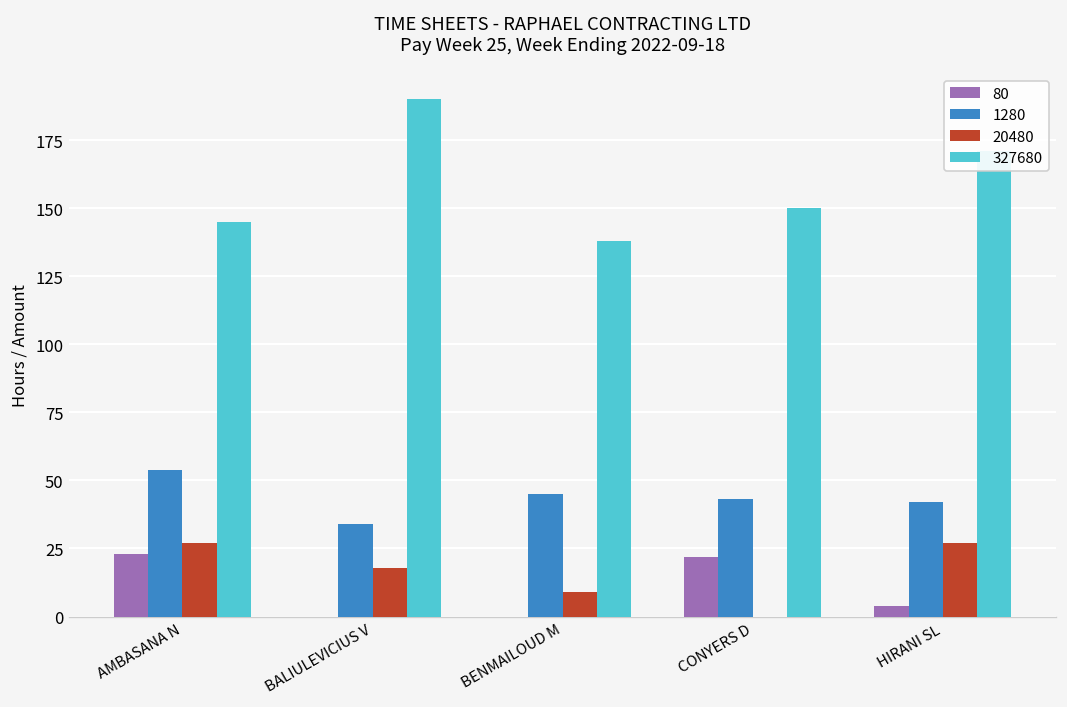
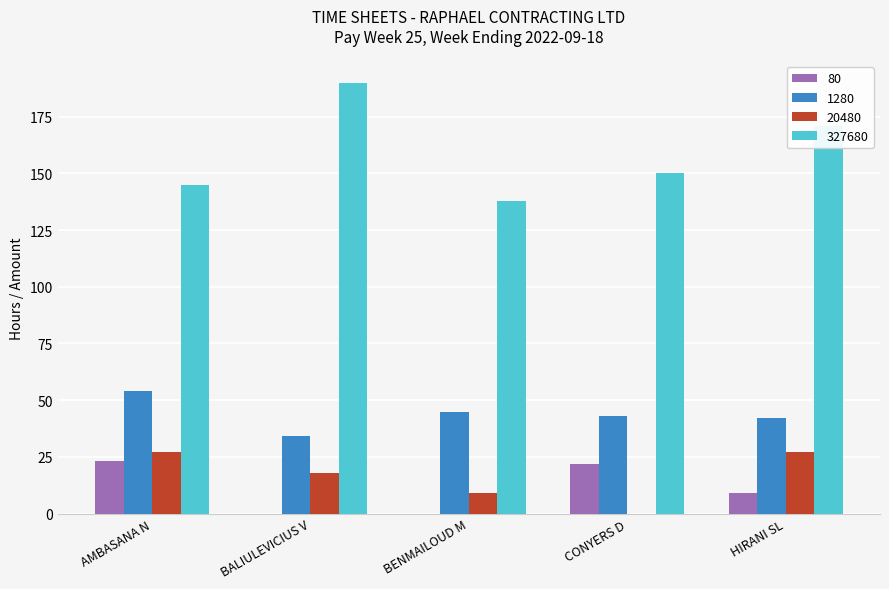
80, HIRANI SL: 4 -> 9
